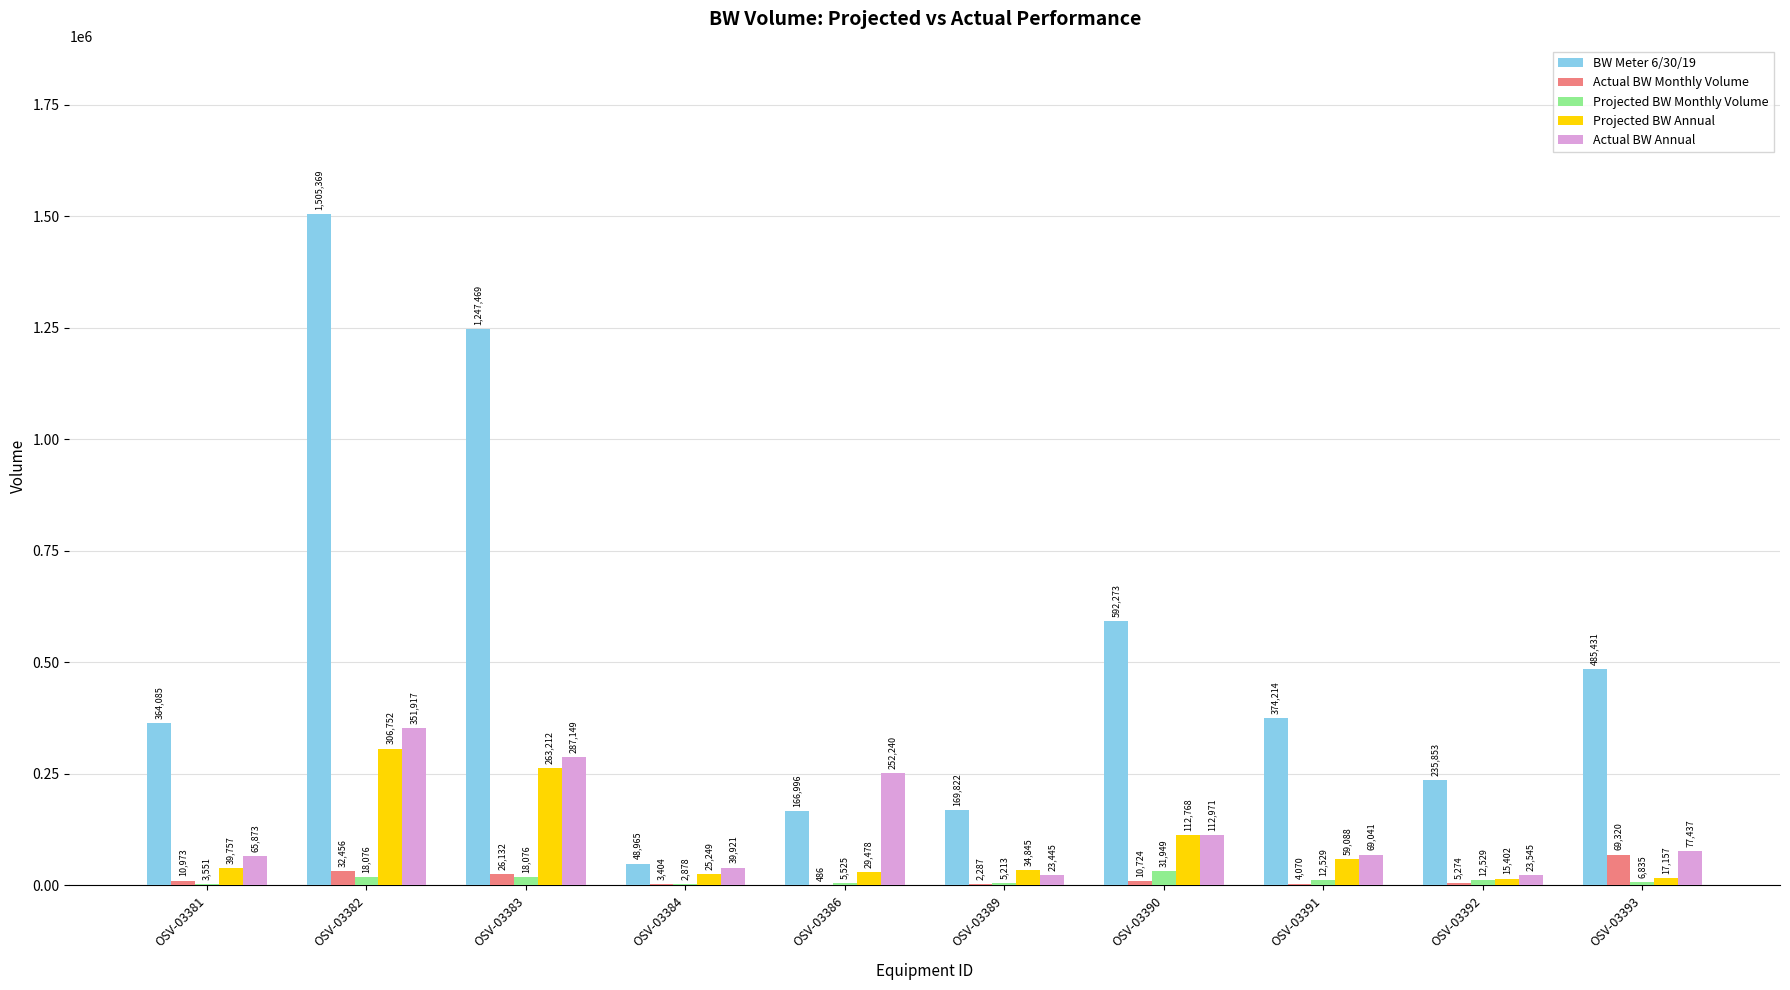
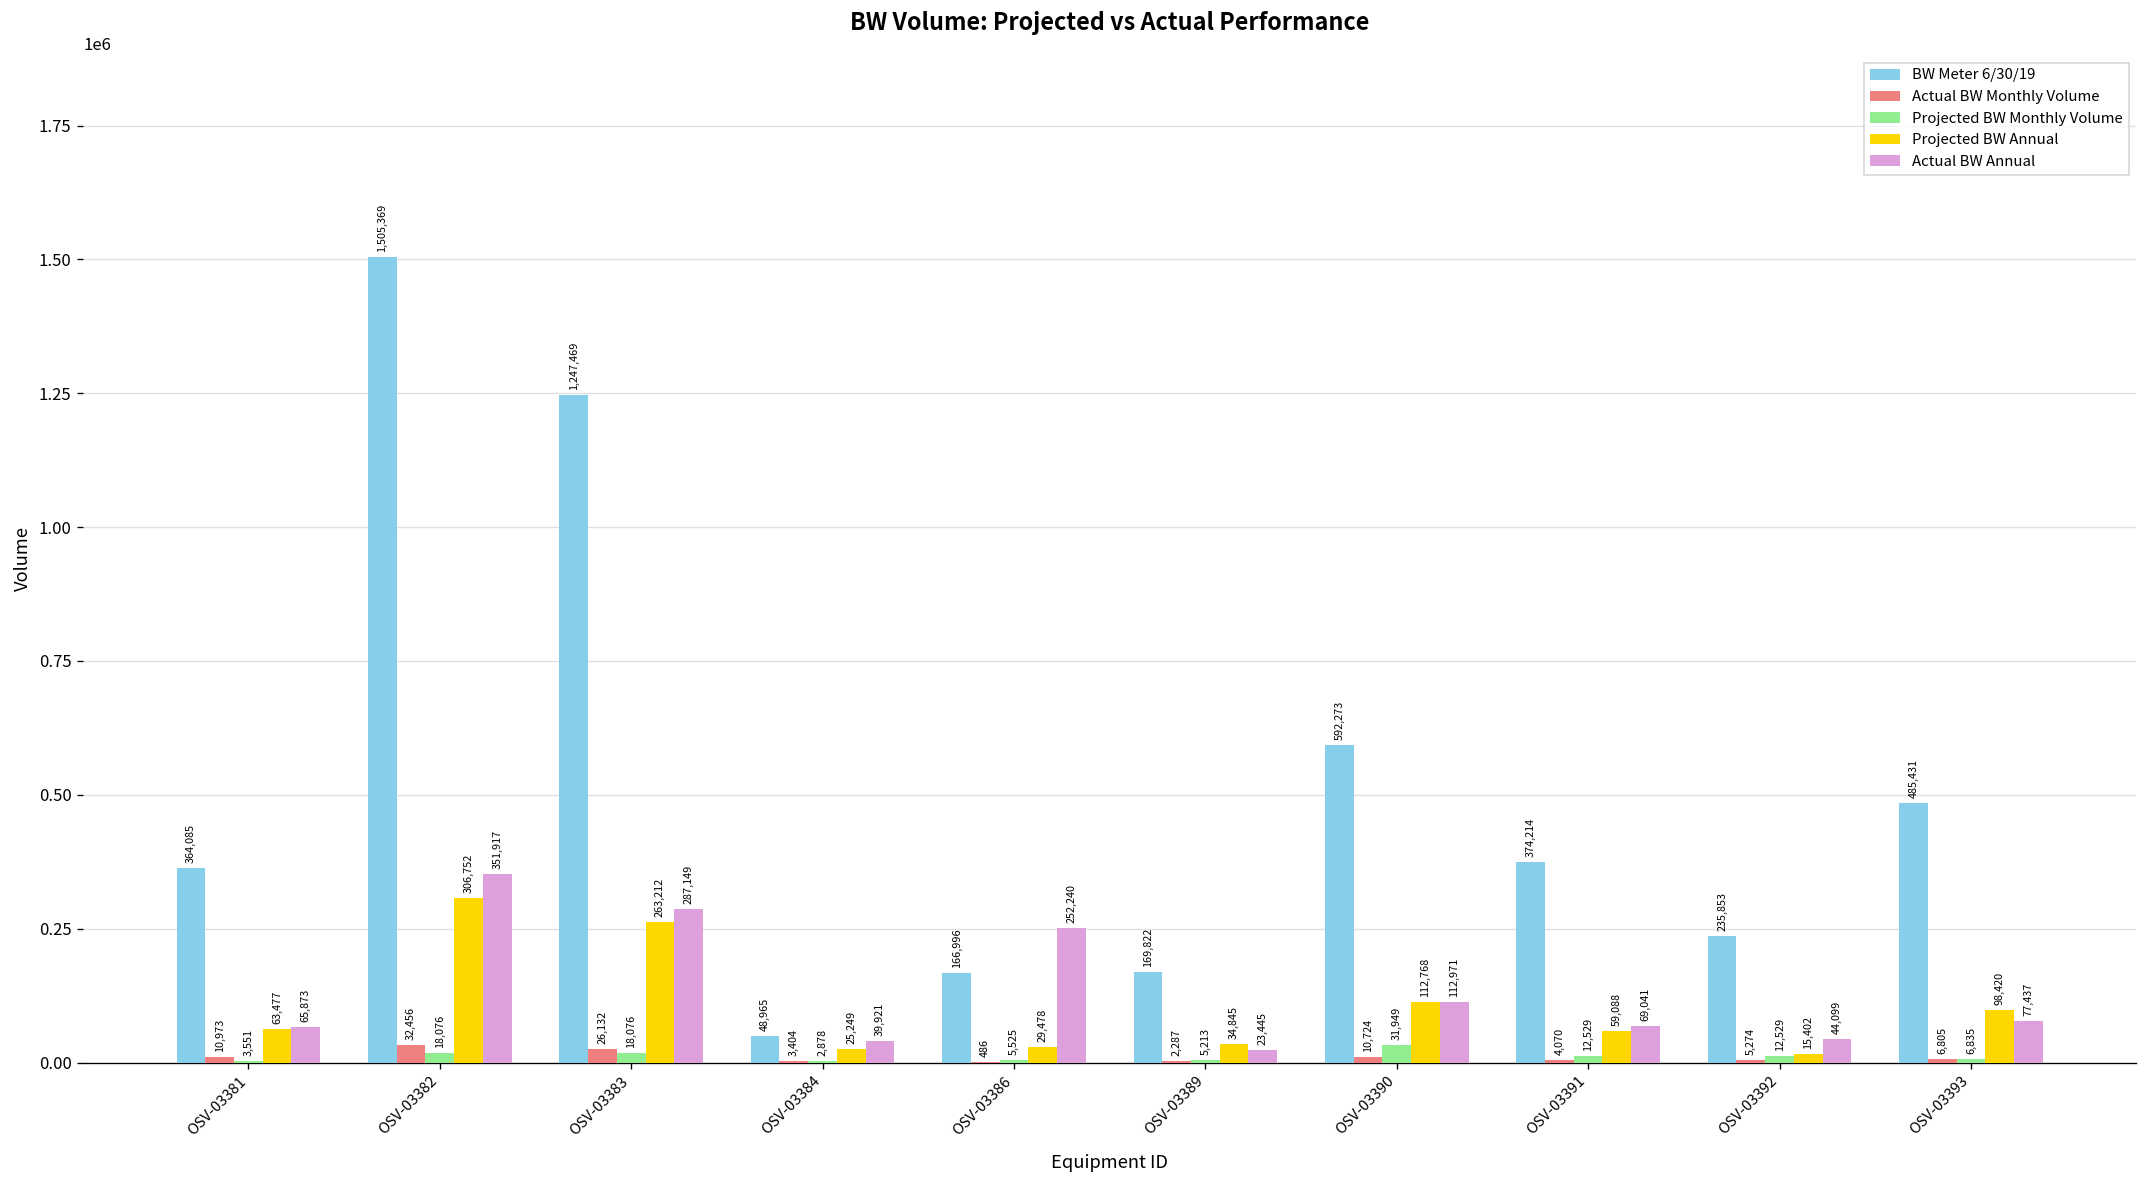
Projected BW Annual, OSV-03381: 39,757 -> 63,477
Actual BW Annual, OSV-03392: 23,545 -> 44,099
Actual BW Monthly Volume, OSV-03393: 69,320 -> 6,805
Projected BW Annual, OSV-03393: 17,157 -> 98,420
